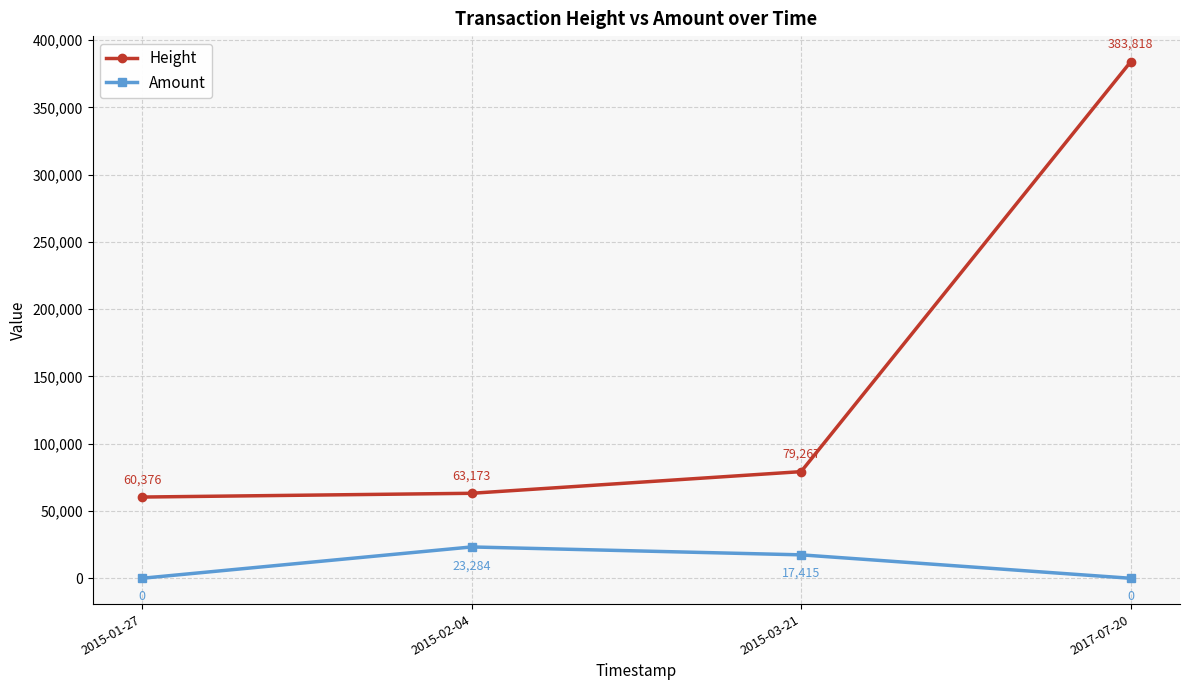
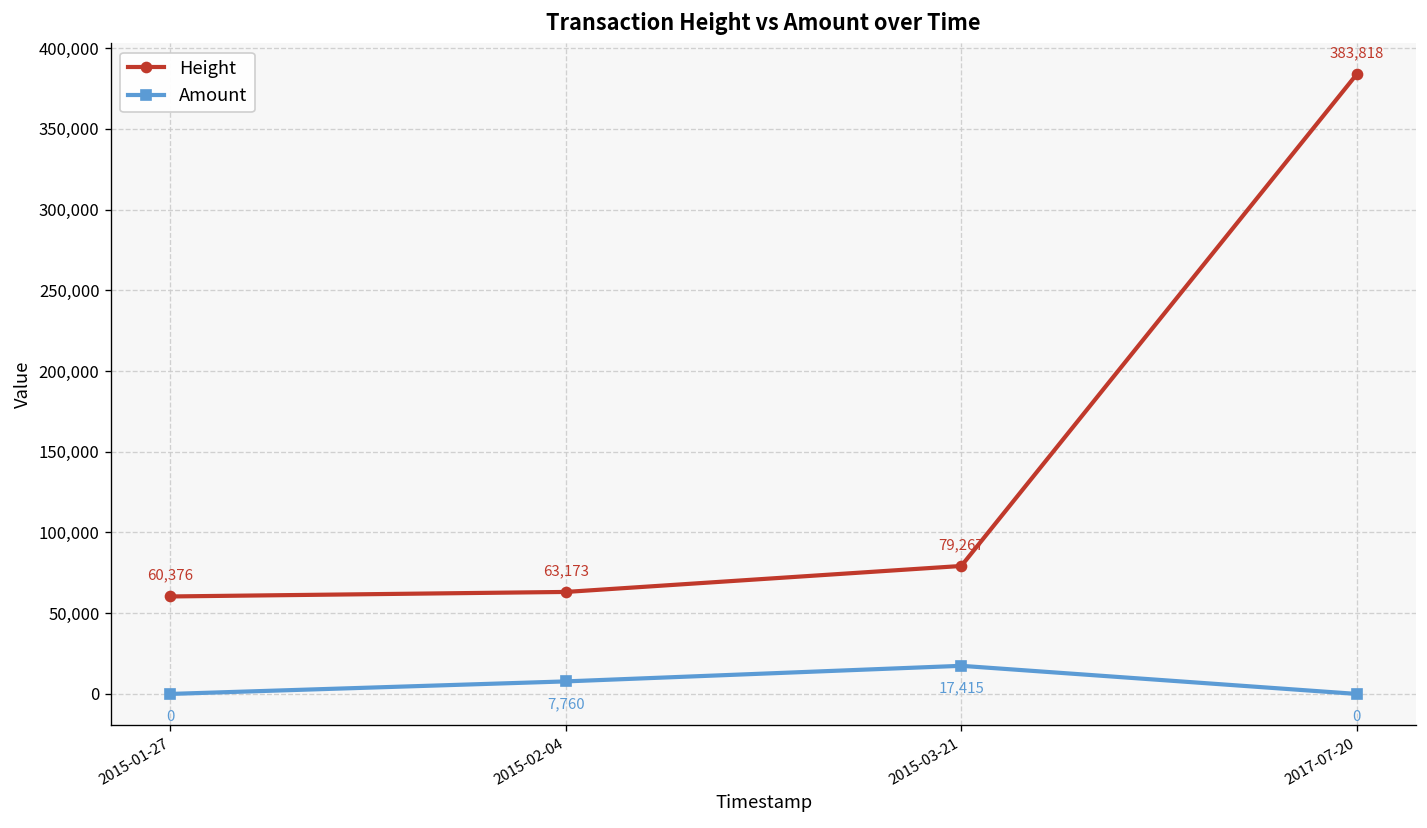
Amount, 2015-02-04: 23,284 -> 7,760
